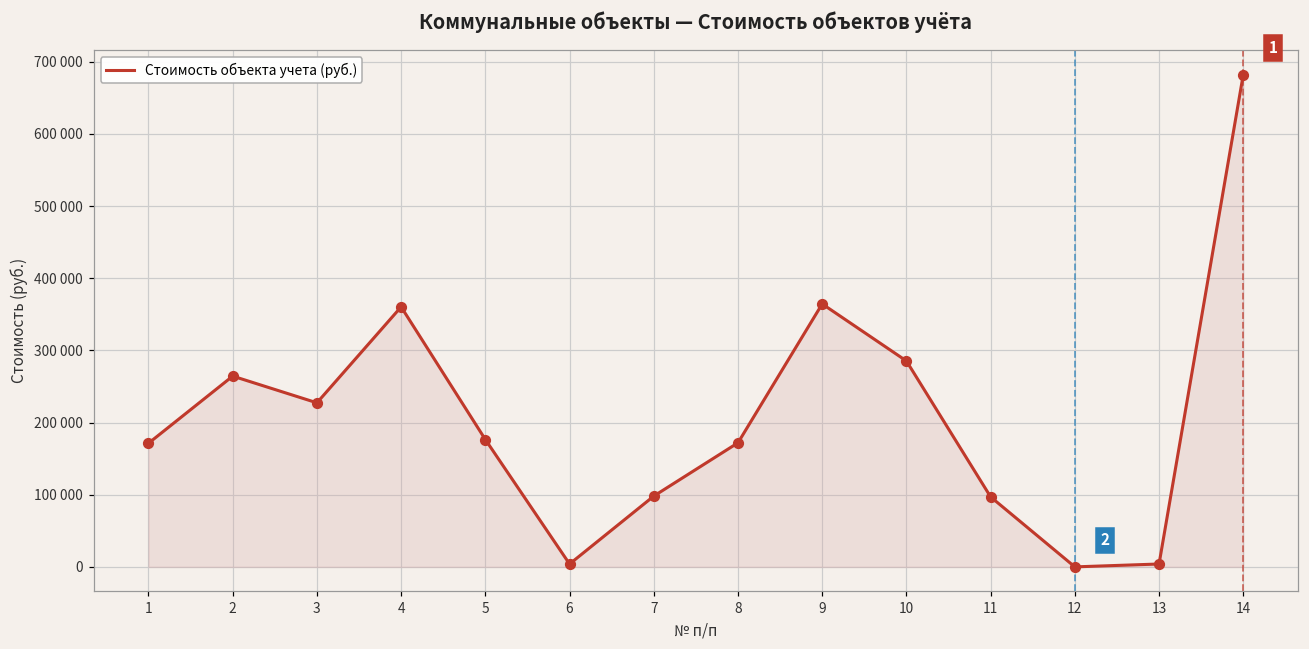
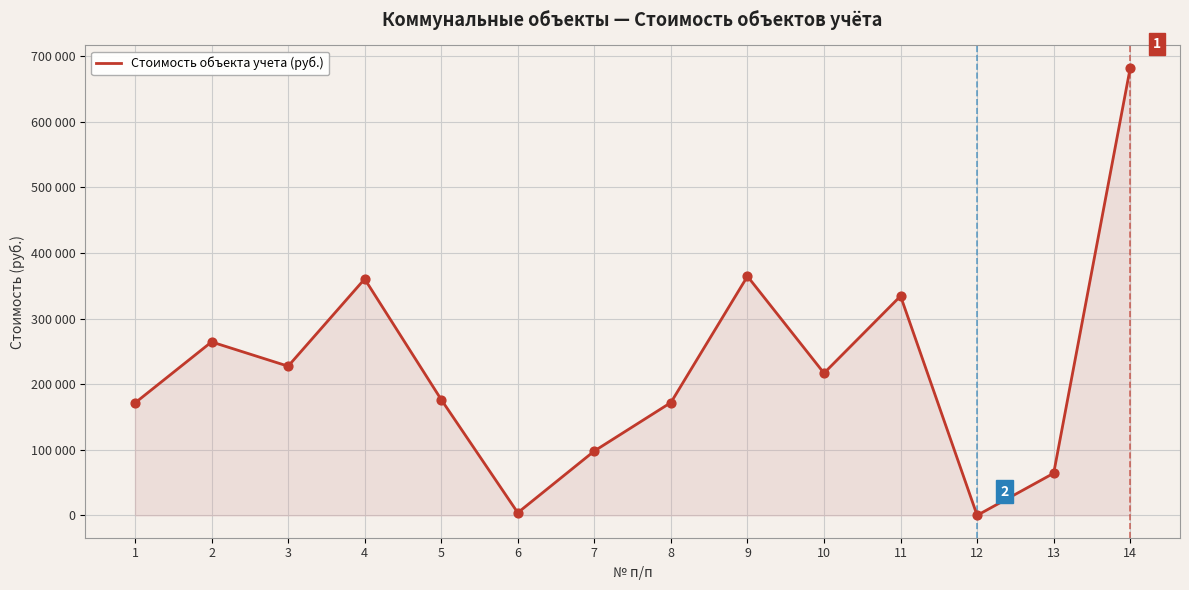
10: 290000 -> 220000
11: 100000 -> 330000
13: 0 -> 60000
